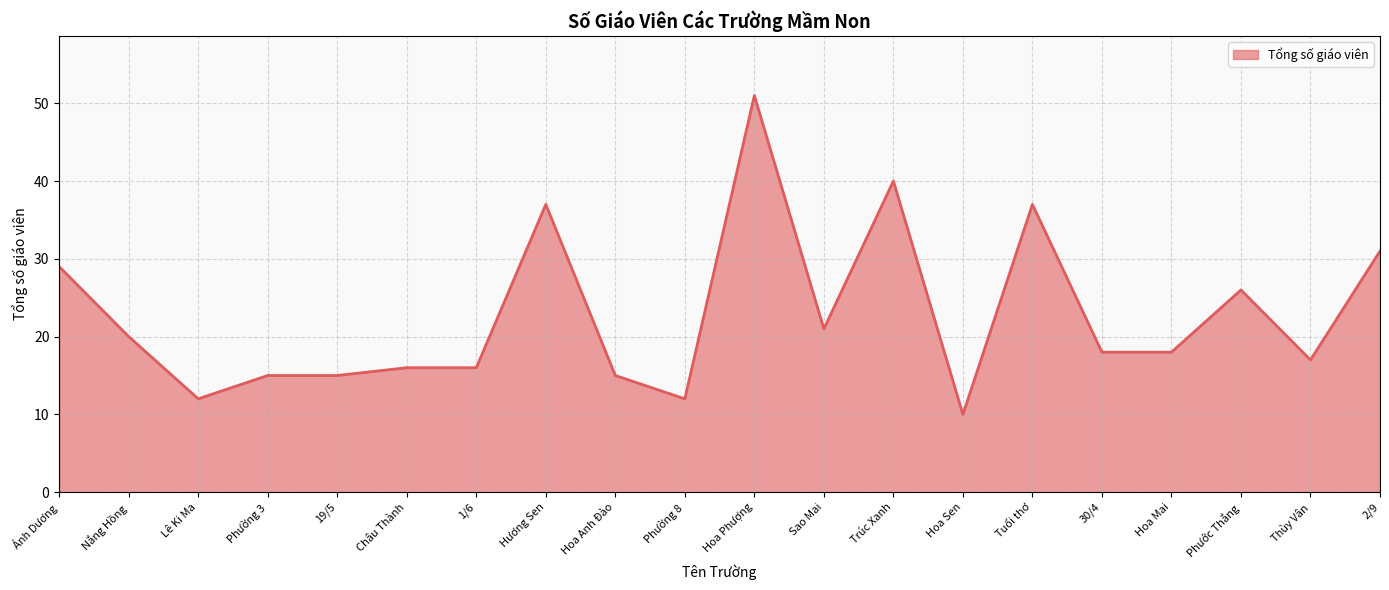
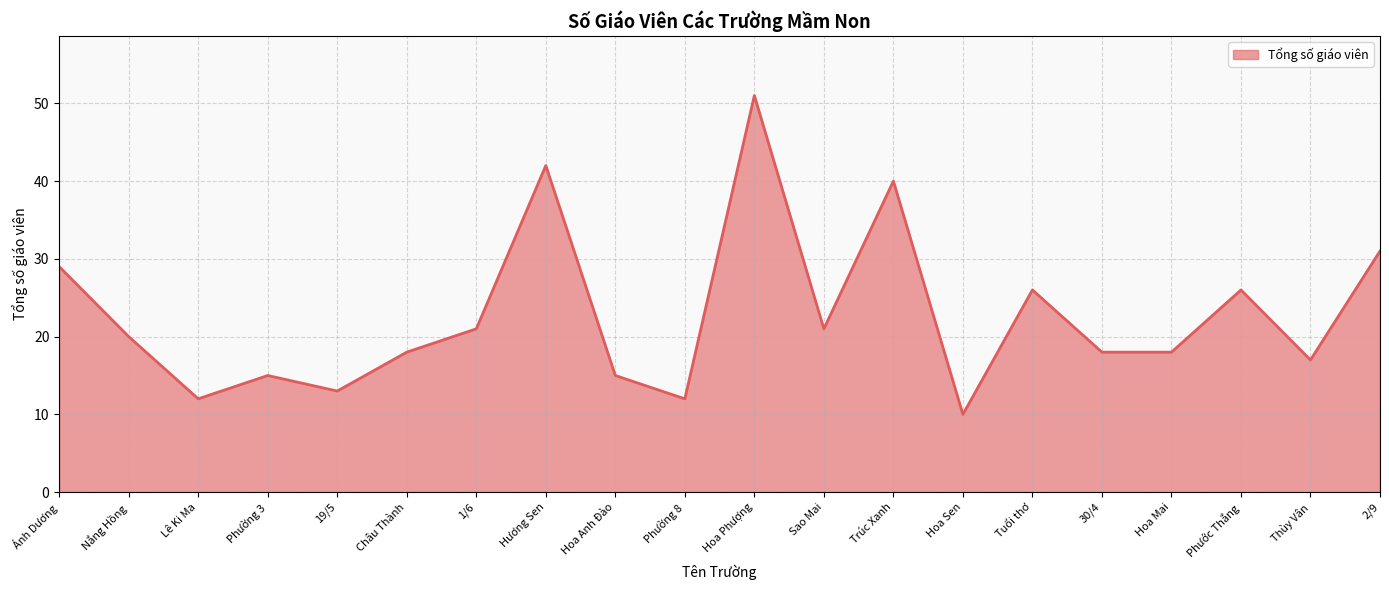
19/5: 15 -> 13
Châu Thành: 16 -> 18
1/6: 16 -> 21
Hương Sen: 37 -> 42
Tuổi thơ: 37 -> 26
